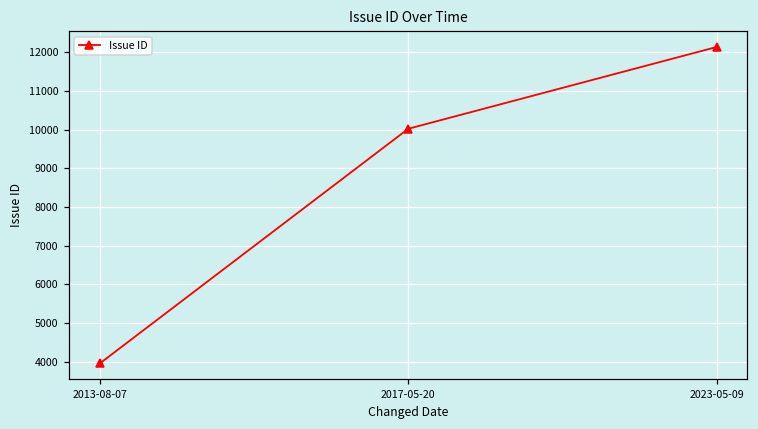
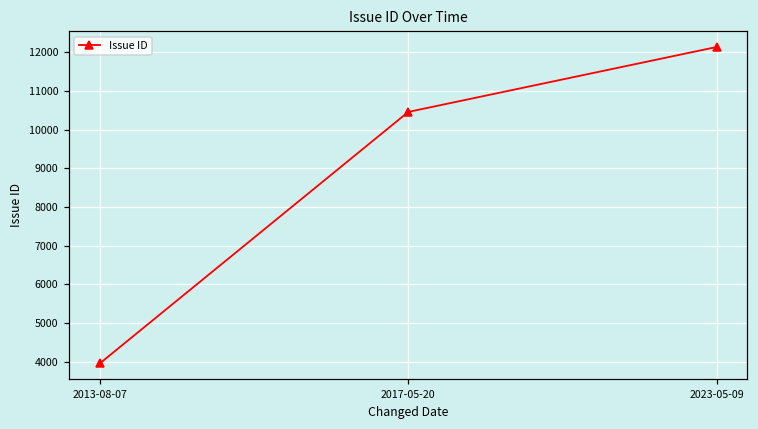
2017-05-20: 10000 -> 10500
